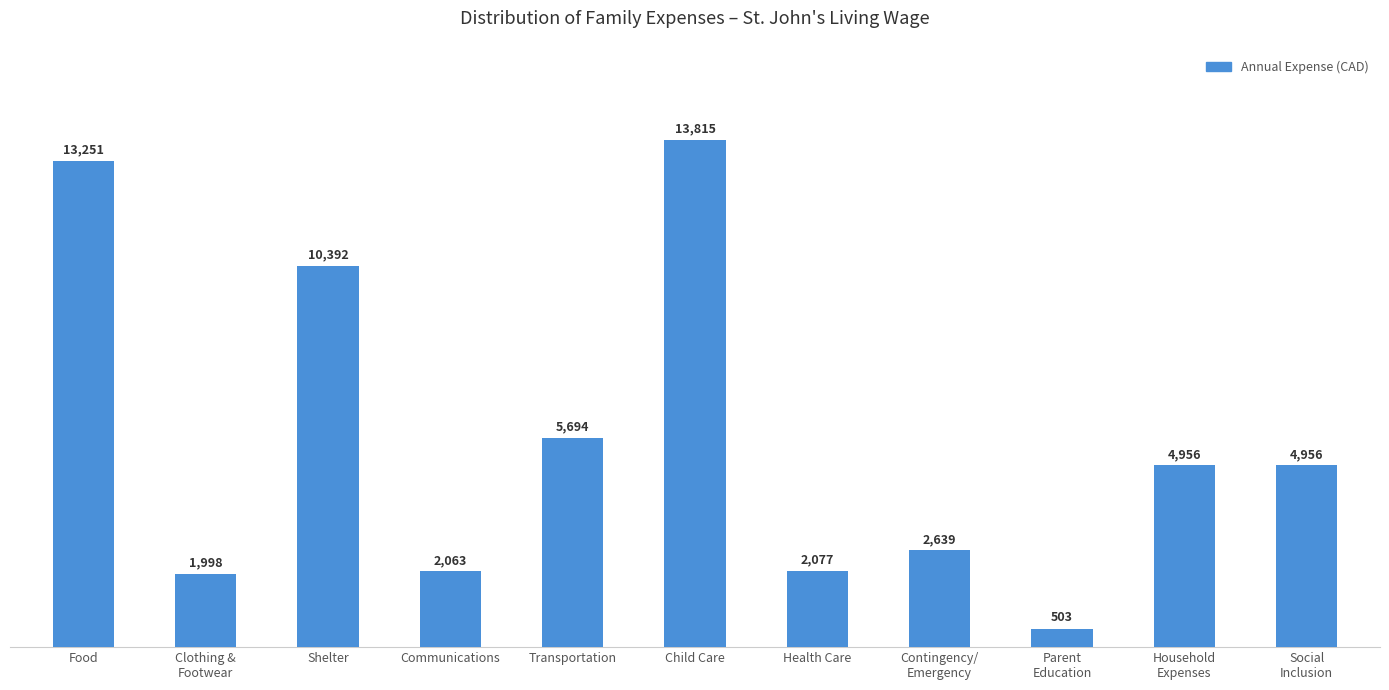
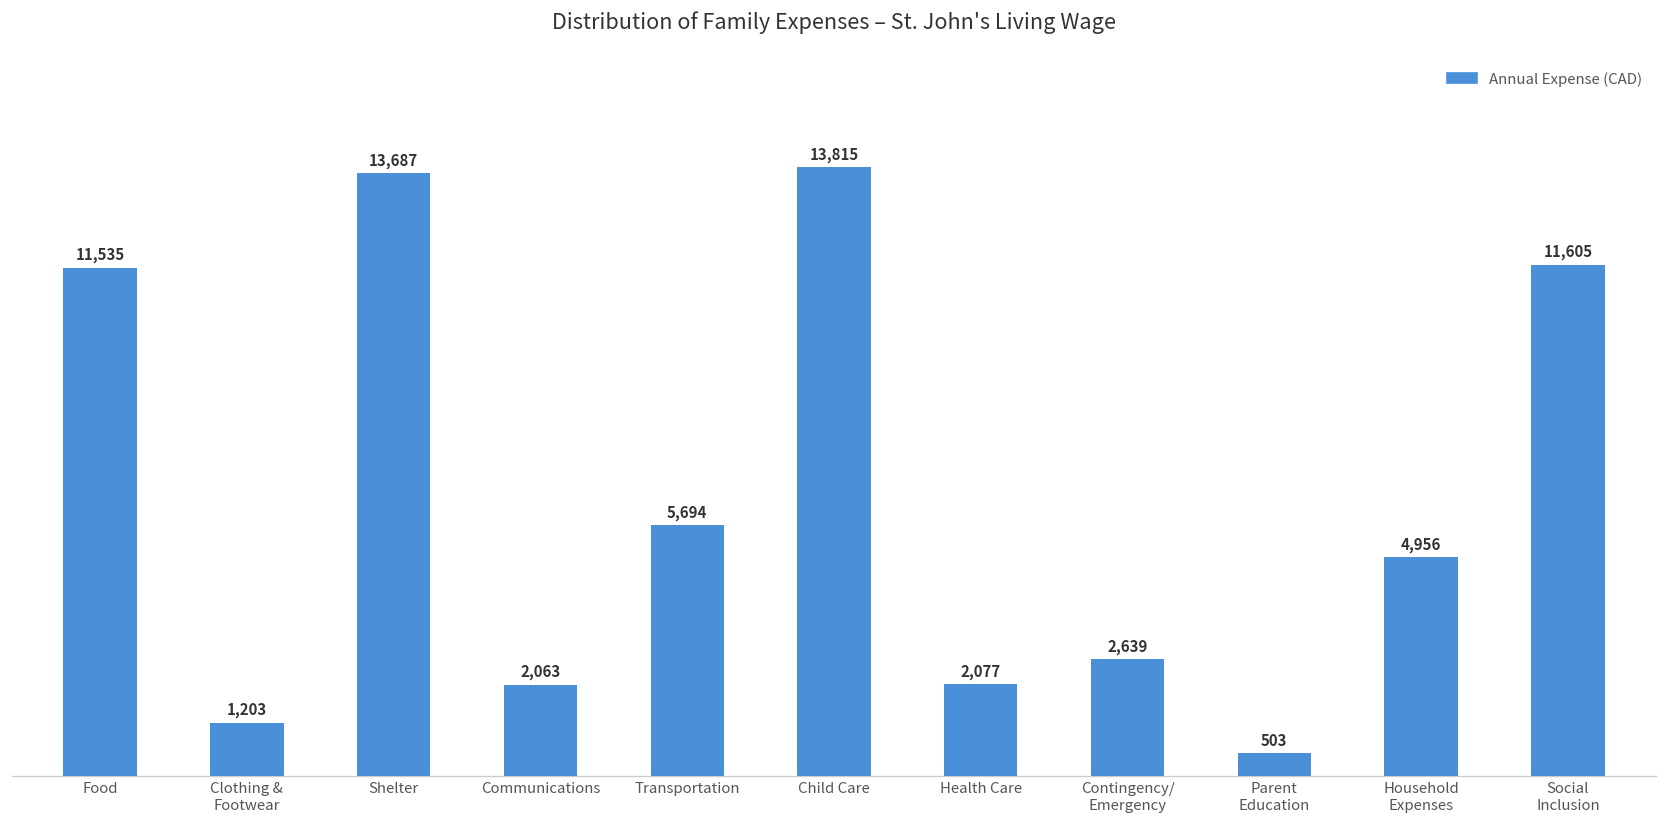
Food: 13,251 -> 11,535
Clothing & Footwear: 1,998 -> 1,203
Shelter: 10,392 -> 13,687
Social Inclusion: 4,956 -> 11,605
